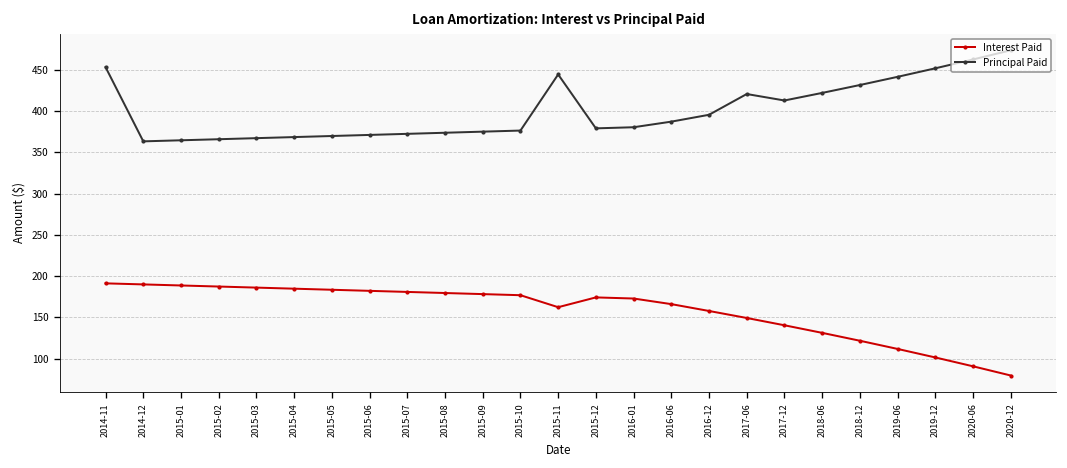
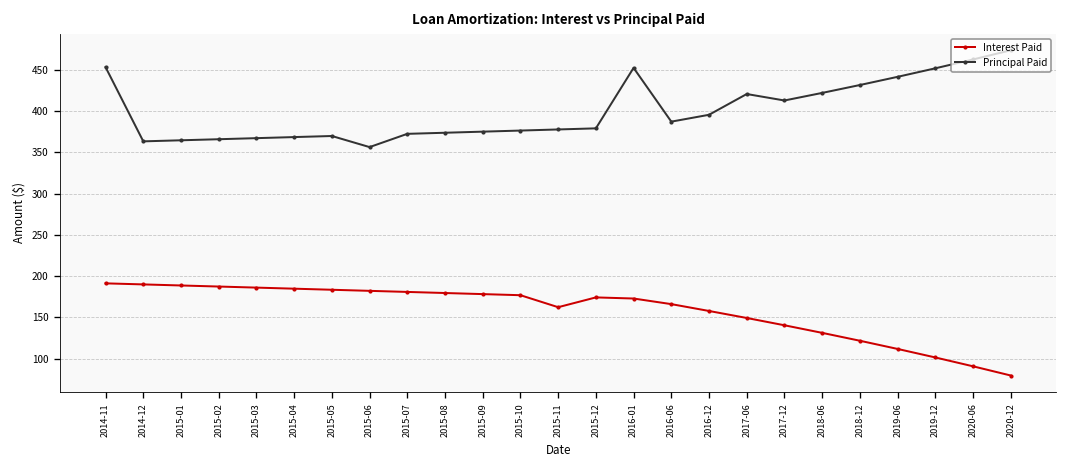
Principal Paid, 2015-06: 370 -> 360
Principal Paid, 2015-11: 440 -> 380
Principal Paid, 2016-01: 380 -> 450
